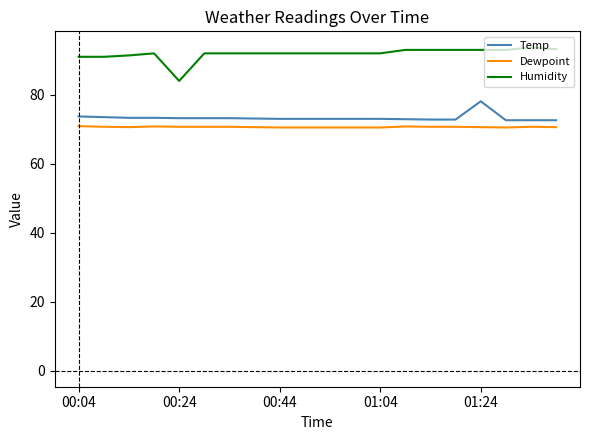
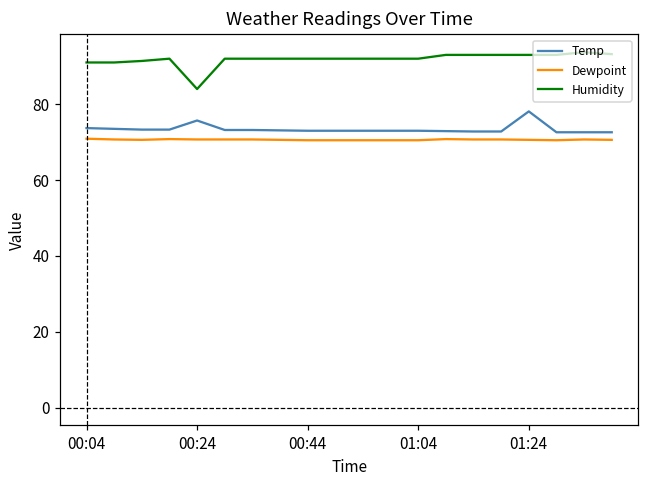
Temp, 00:24: 73 -> 76
